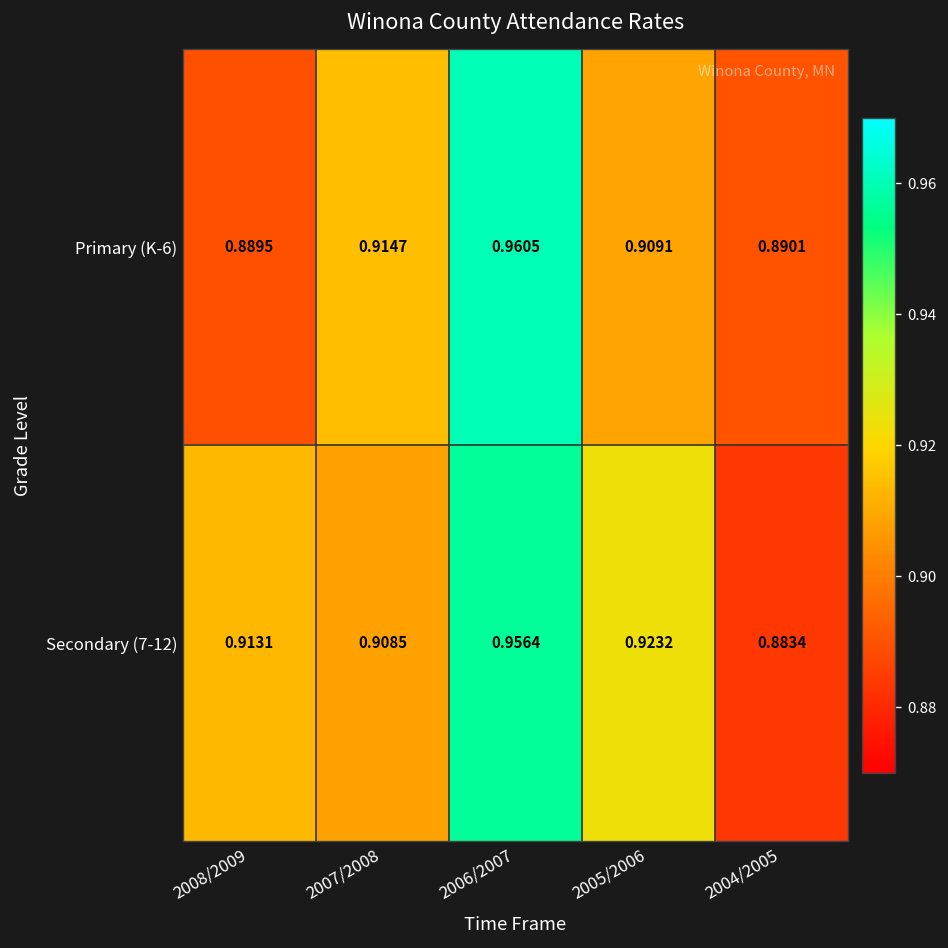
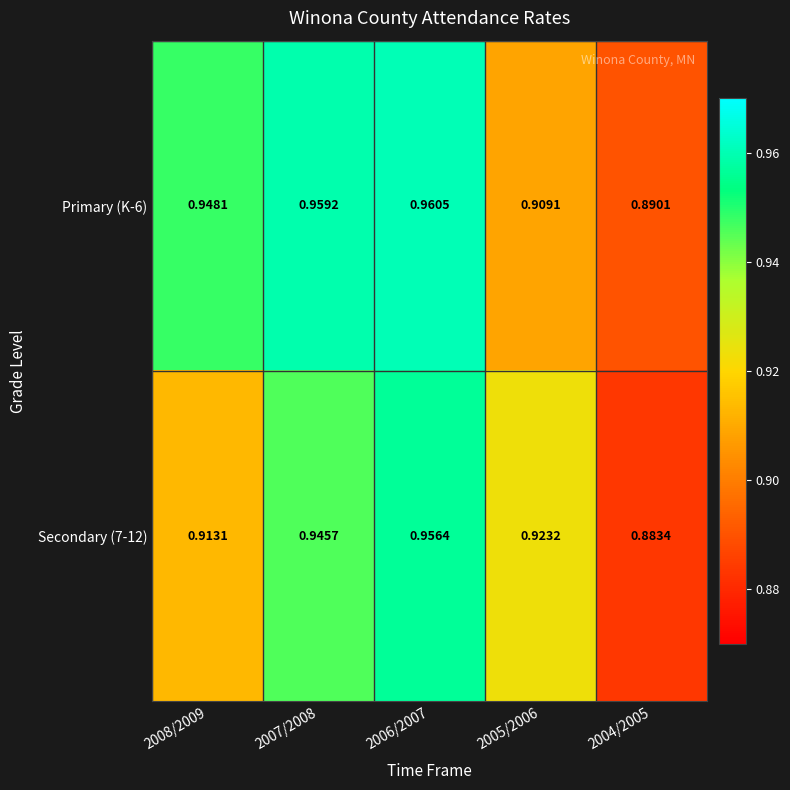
Primary (K-6), 2008/2009: 0.8895 -> 0.9481
Primary (K-6), 2007/2008: 0.9147 -> 0.9592
Secondary (7-12), 2007/2008: 0.9085 -> 0.9457
